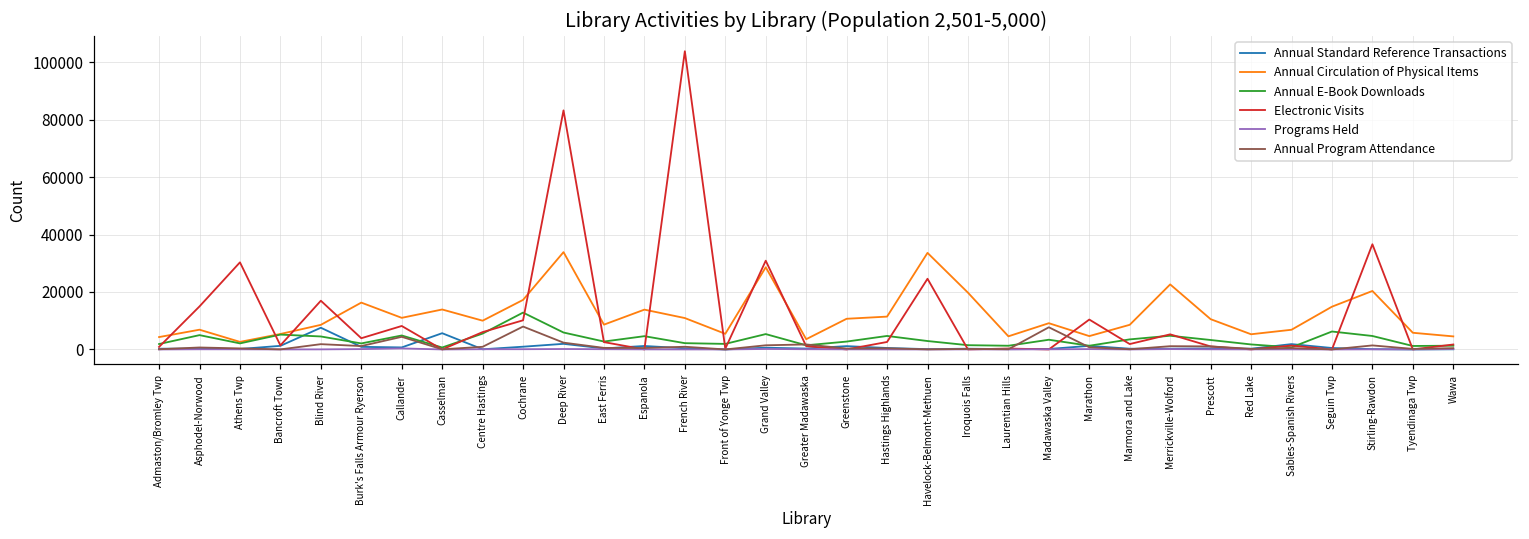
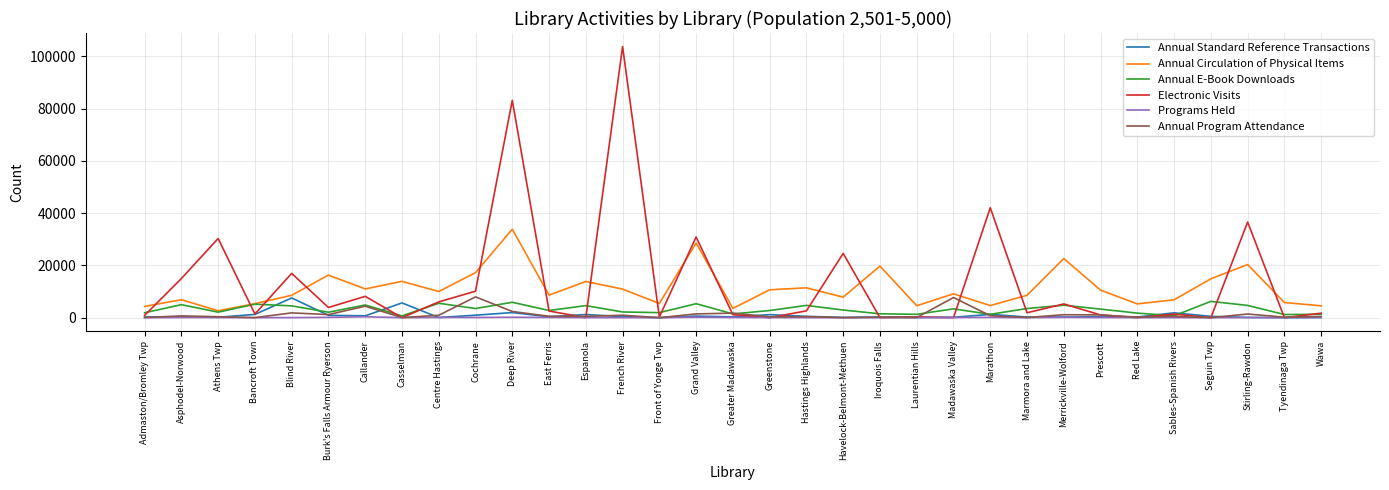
Annual E-Book Downloads, Cochrane: 13000 -> 4000
Annual Circulation of Physical Items, Havelock-Belmont-Methuen: 34000 -> 8000
Electronic Visits, Marathon: 10000 -> 42000
